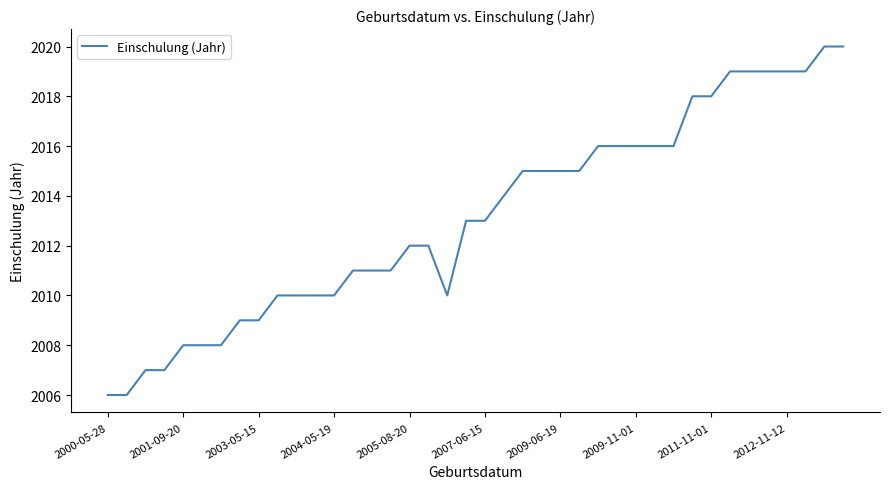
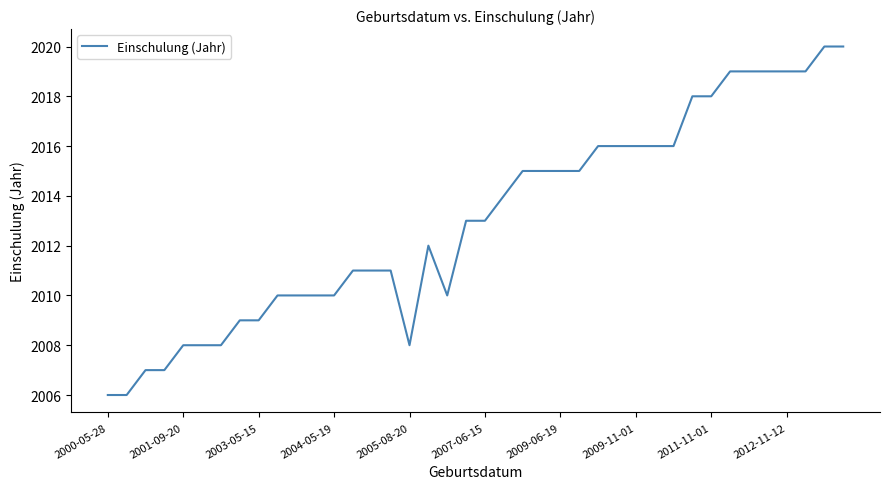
2005-08-20: 2012 -> 2008
